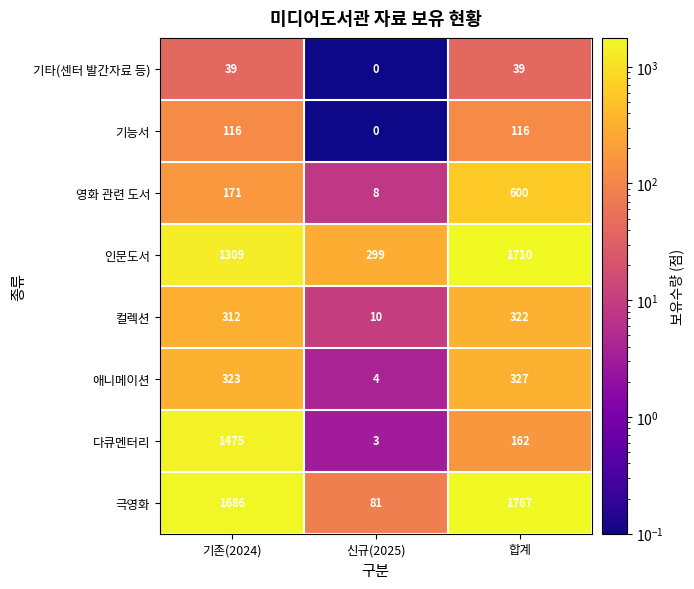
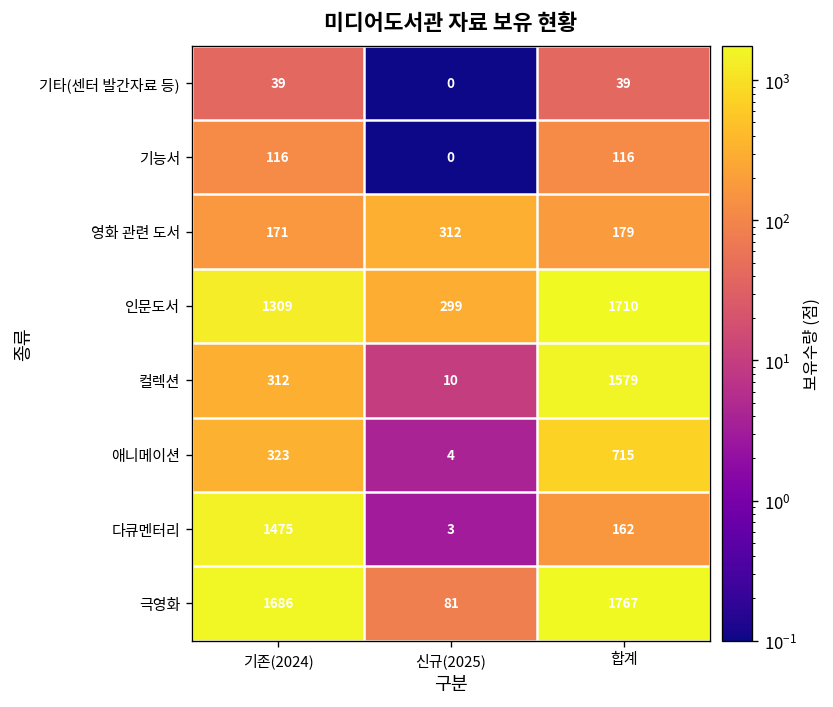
영화 관련 도서, 신규(2025): 8 -> 312
영화 관련 도서, 합계: 600 -> 179
컬렉션, 합계: 322 -> 1579
애니메이션, 합계: 327 -> 715
